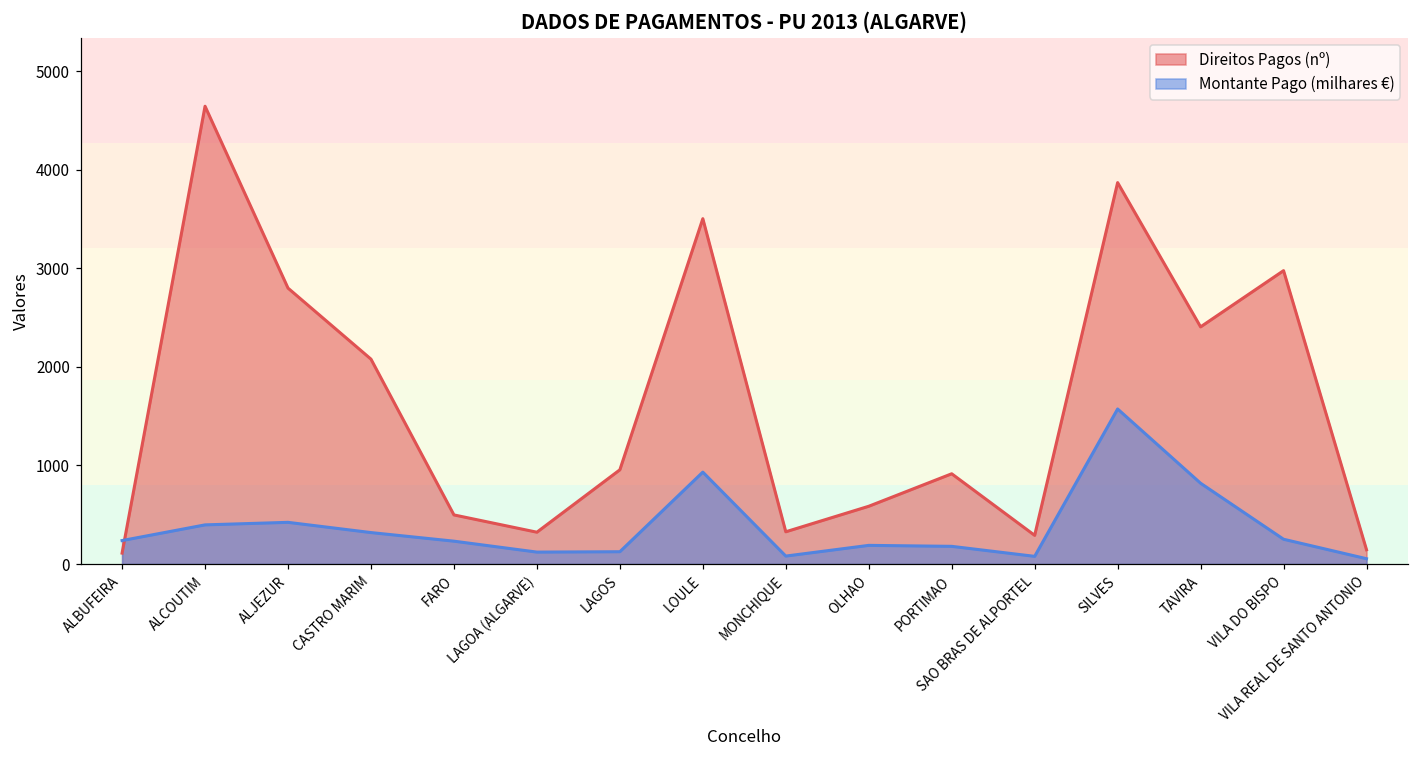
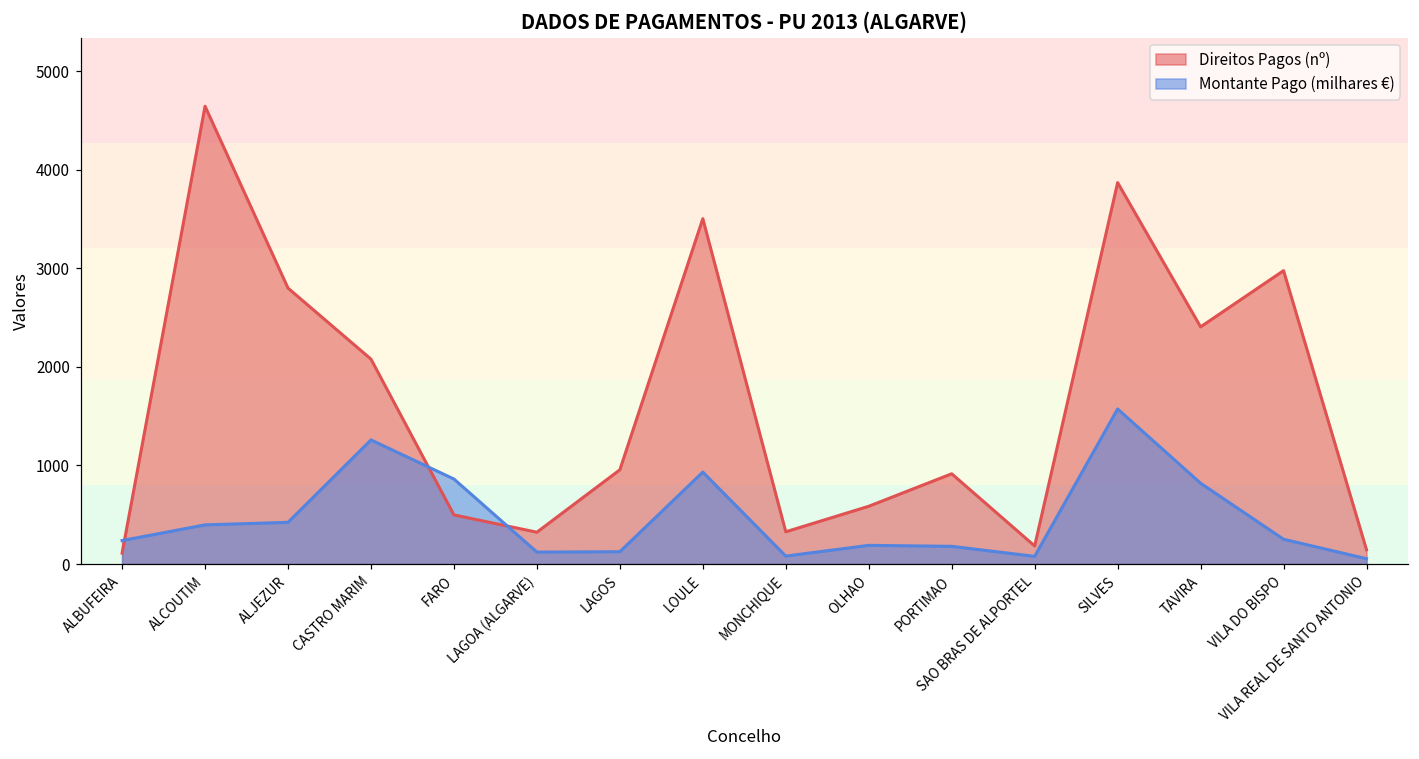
Montante Pago (milhares €), CASTRO MARIM: 300 -> 1300
Montante Pago (milhares €), FARO: 200 -> 900
Direitos Pagos (nº), SAO BRAS DE ALPORTEL: 300 -> 200
